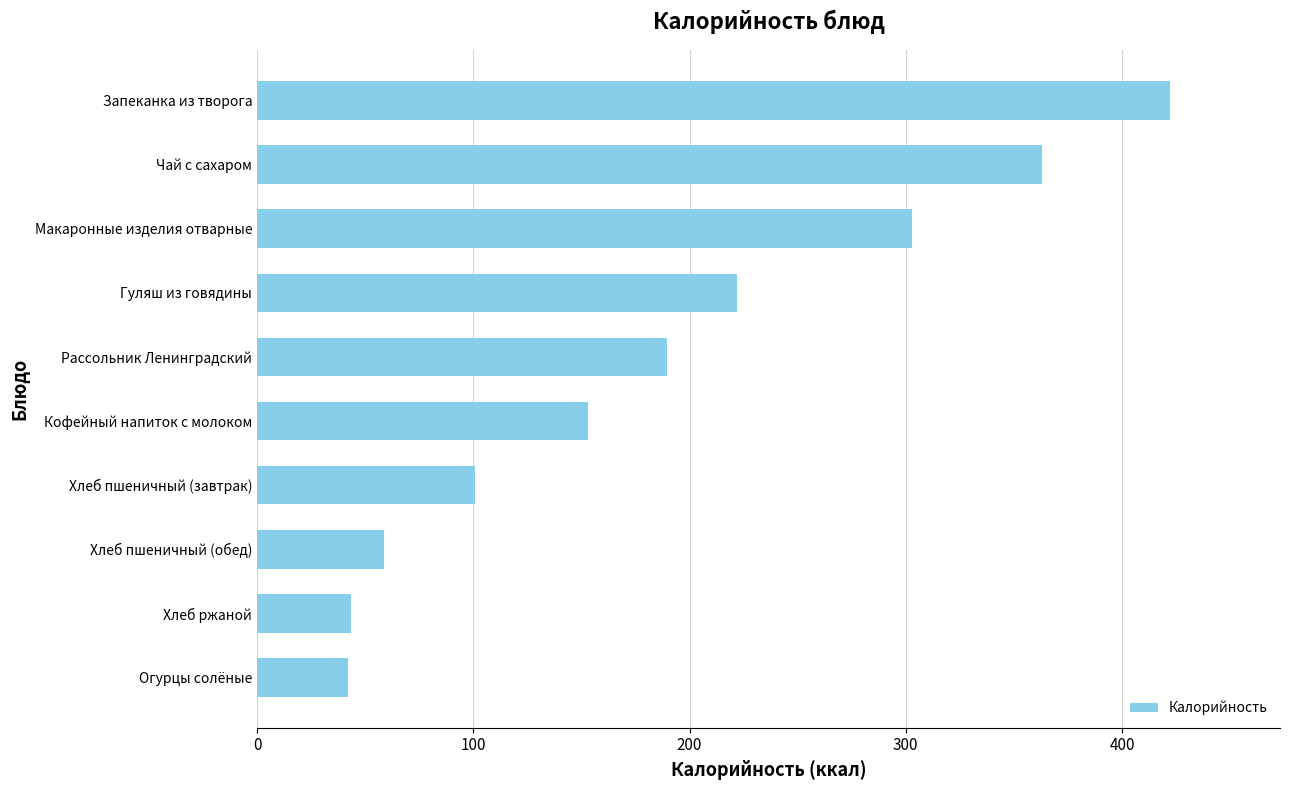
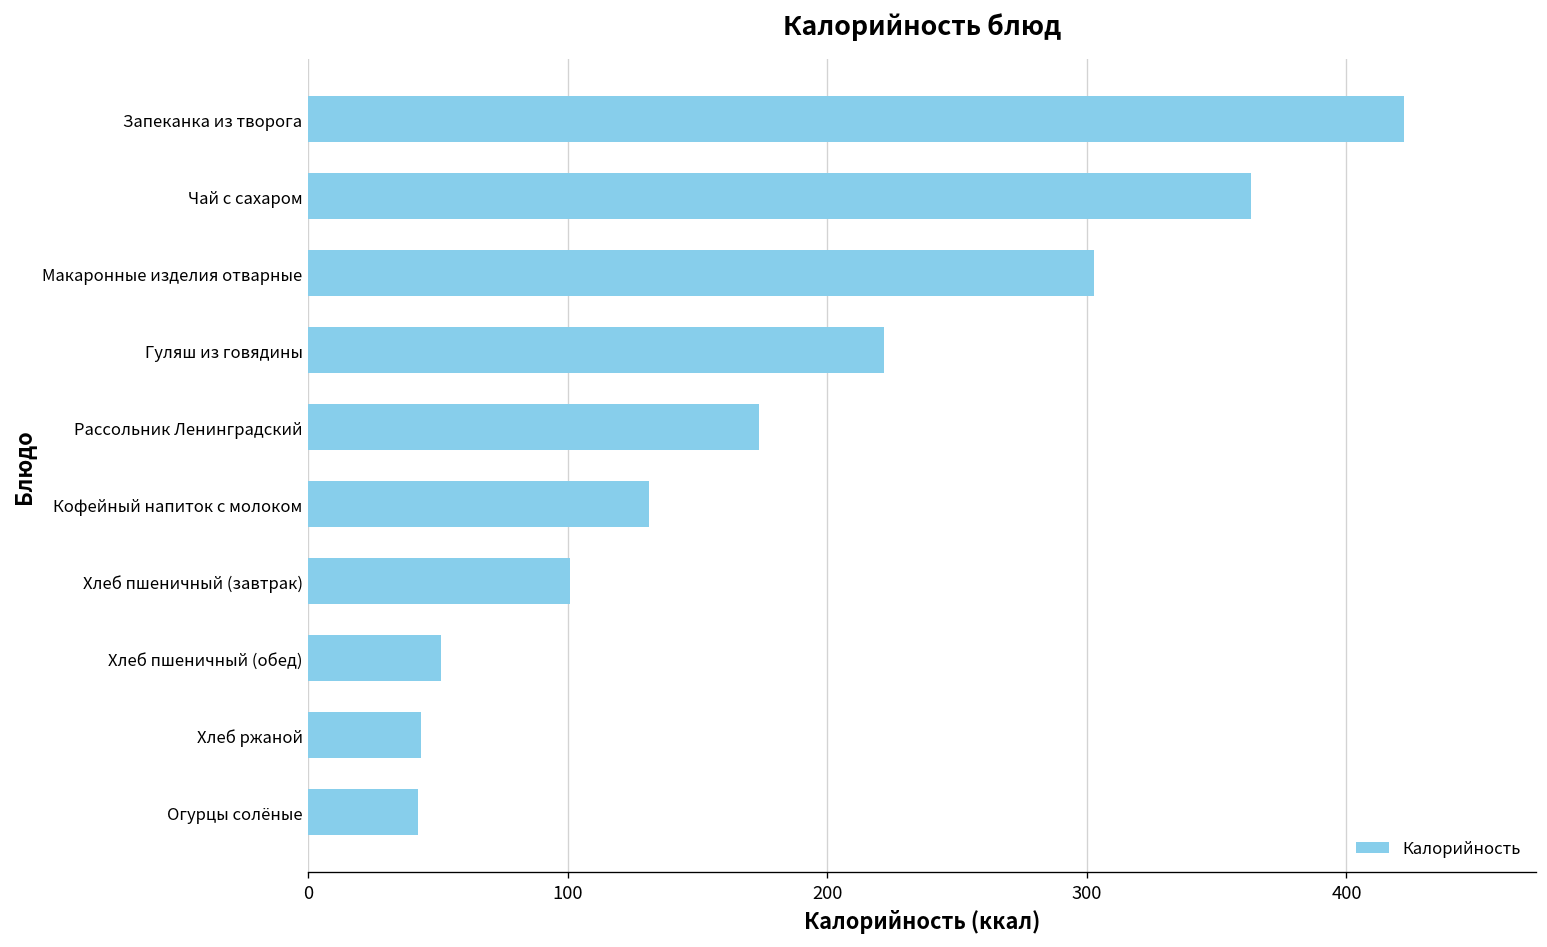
Рассольник Ленинградский: 190 -> 174
Кофейный напиток с молоком: 153 -> 131
Хлеб пшеничный (обед): 59 -> 51
